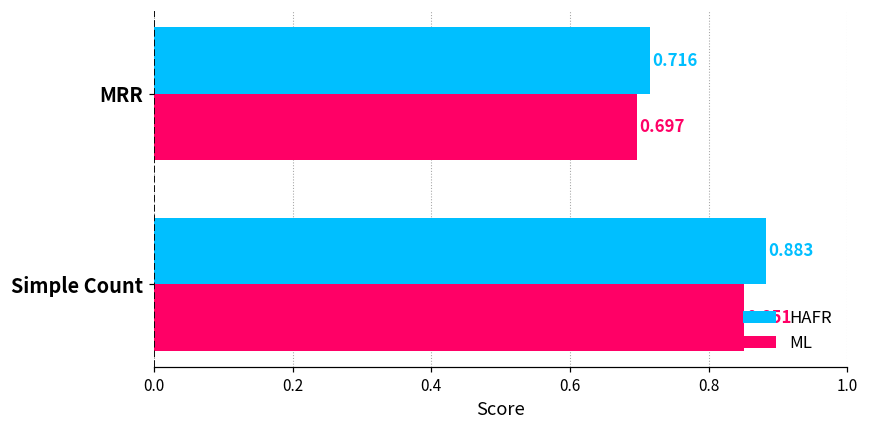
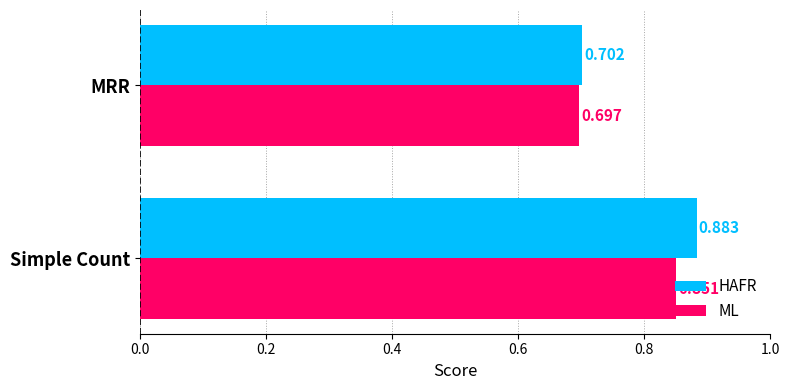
HAFR, MRR: 0.716 -> 0.702
